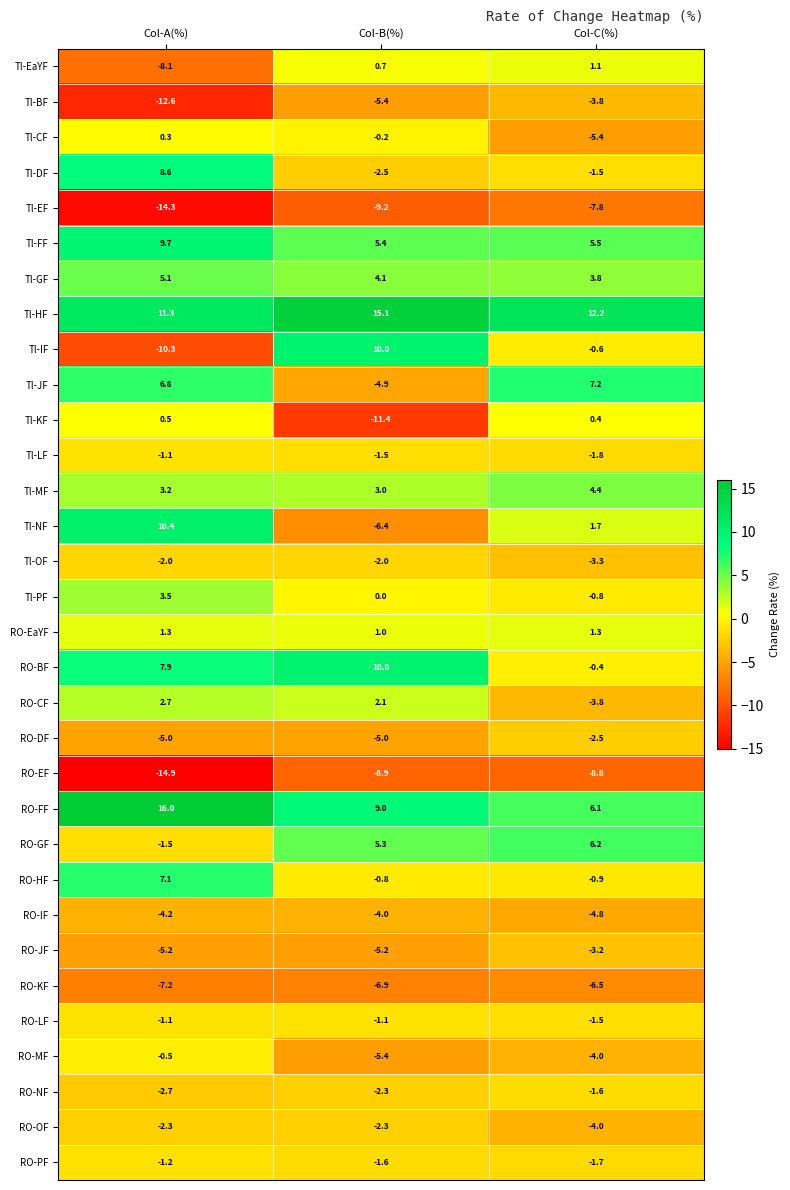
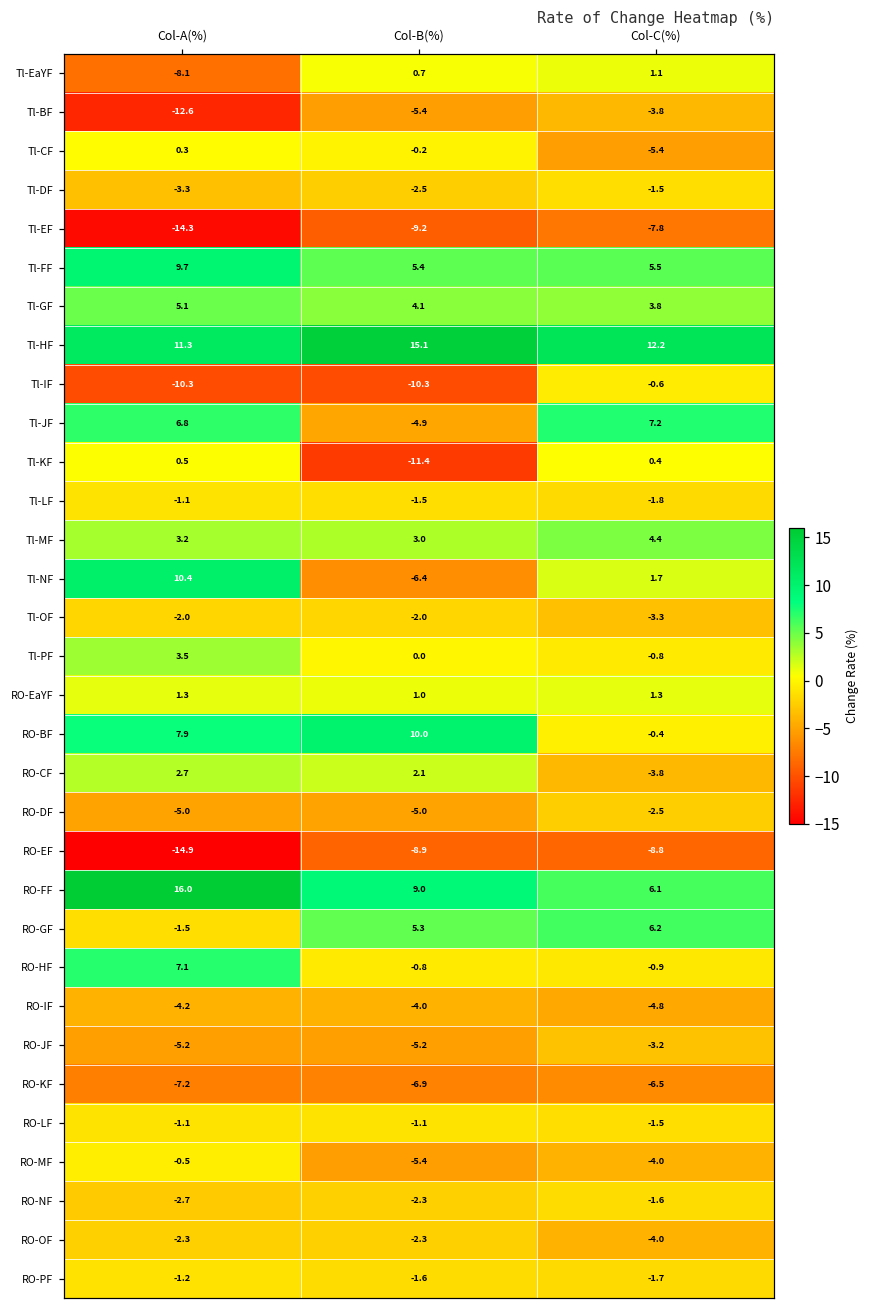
Tl-DF, Col-A(%): 8.6 -> -3.3
Tl-IF, Col-B(%): 10.0 -> -10.3
